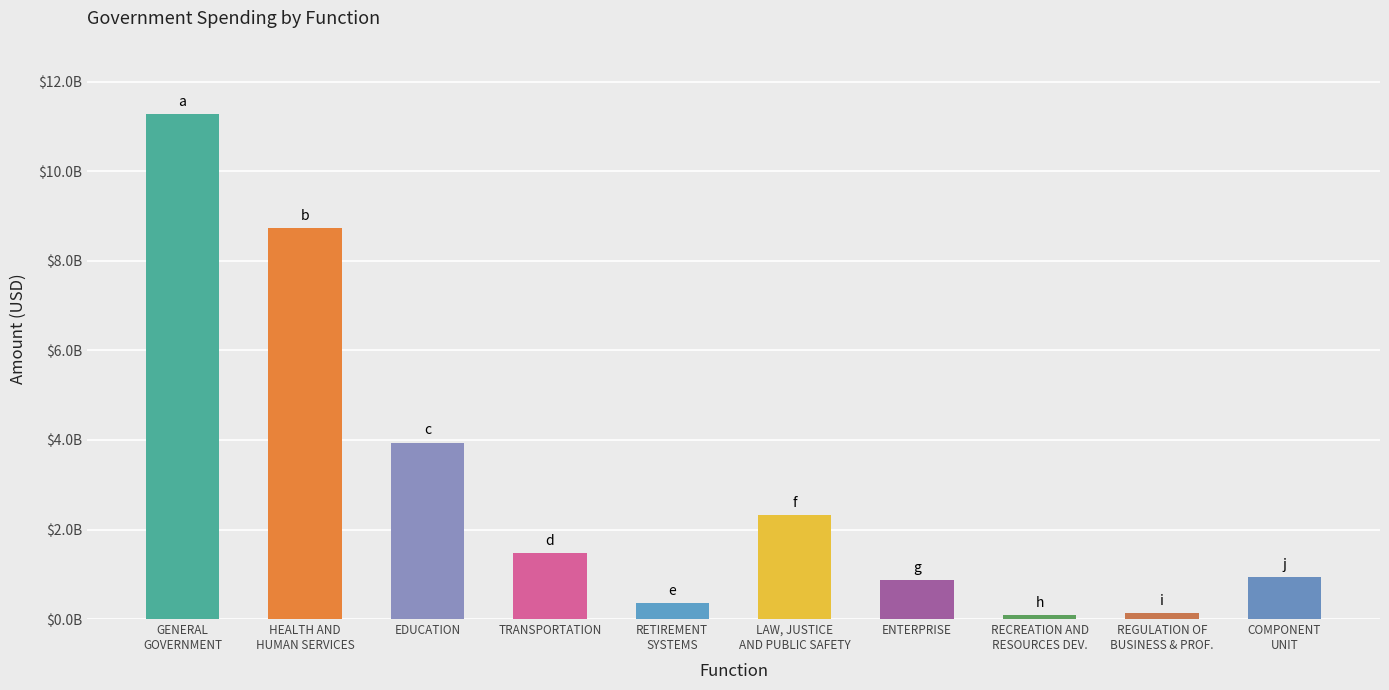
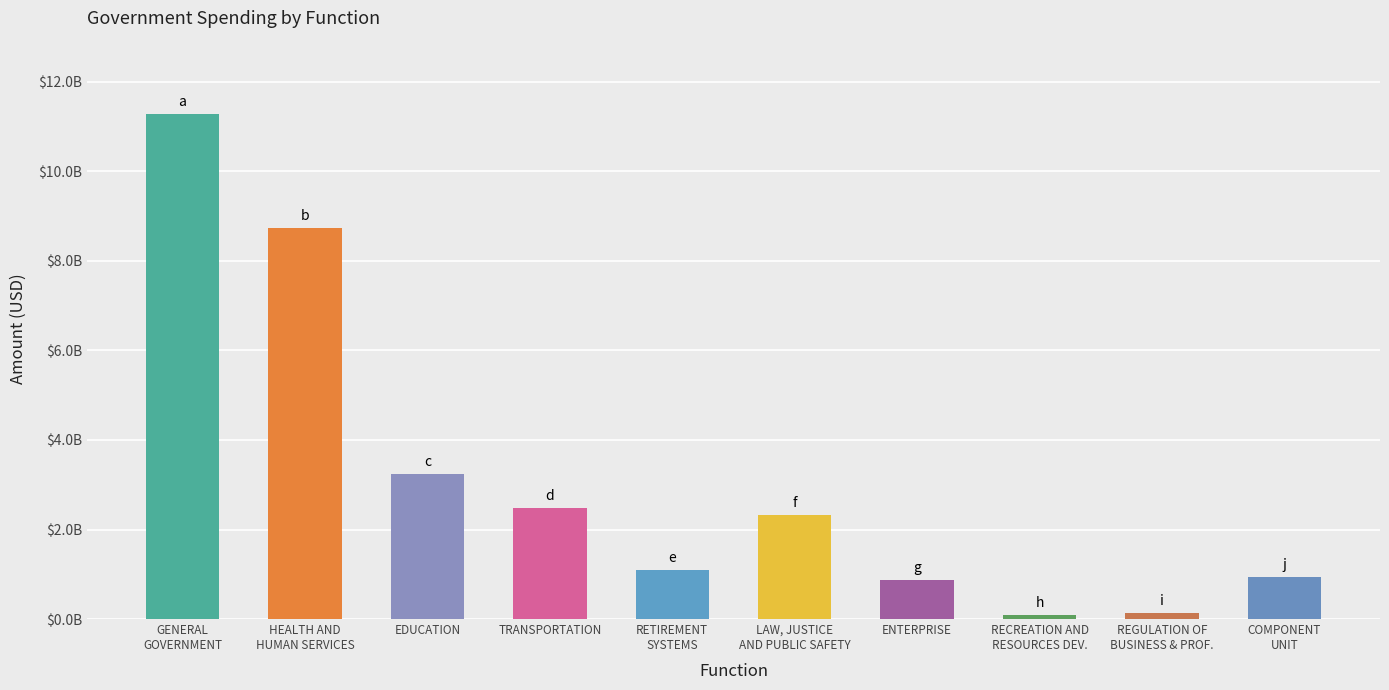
EDUCATION: $3900000000 -> $3200000000
TRANSPORTATION: $1500000000 -> $2500000000
RETIREMENT SYSTEMS: $400000000 -> $1100000000
